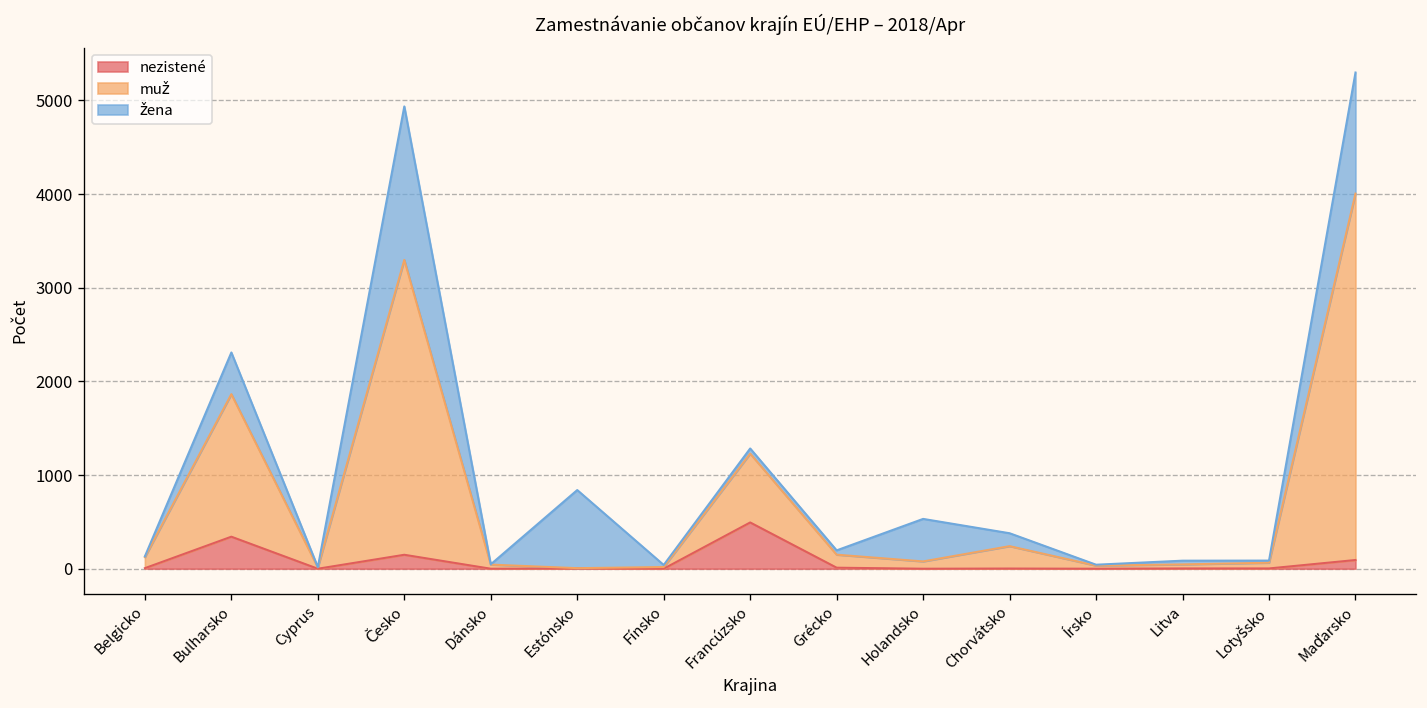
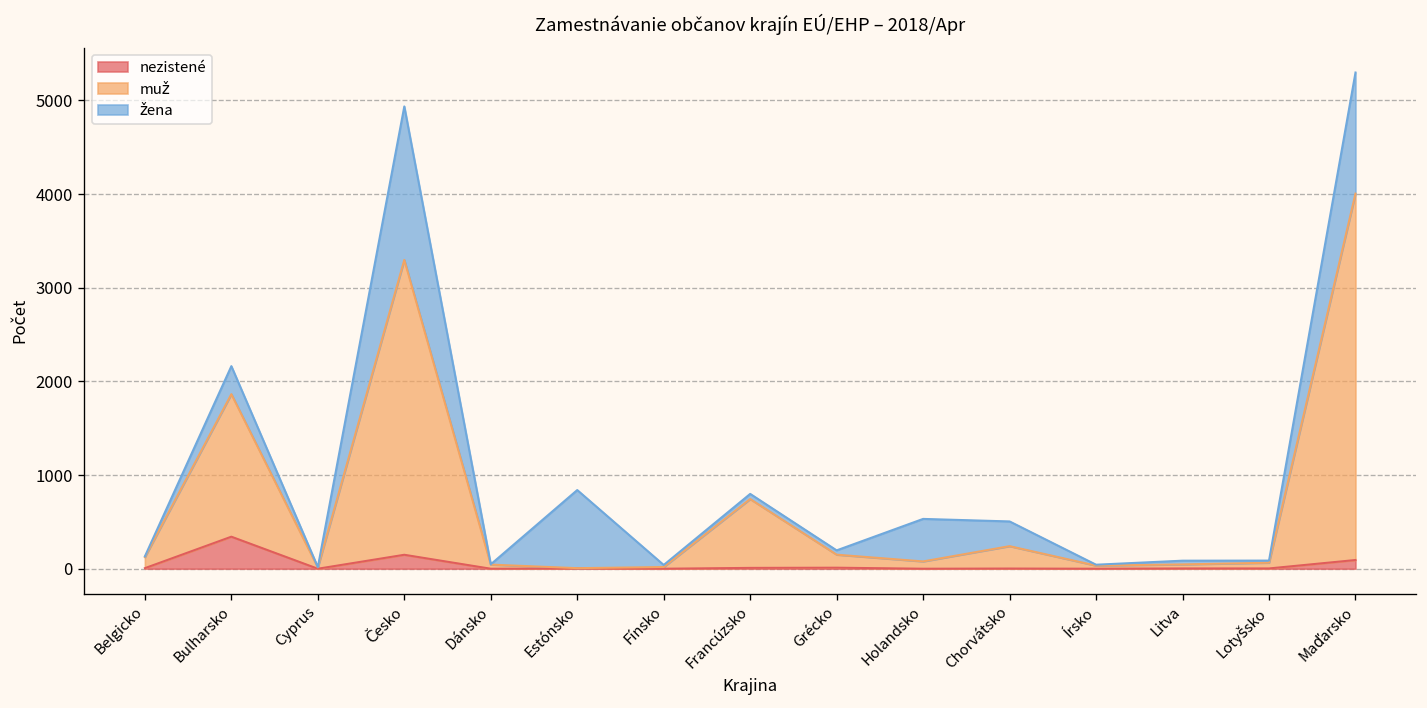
žena, Bulharsko: 400 -> 300
nezistené, Francúzsko: 500 -> 0
žena, Chorvátsko: 100 -> 300
